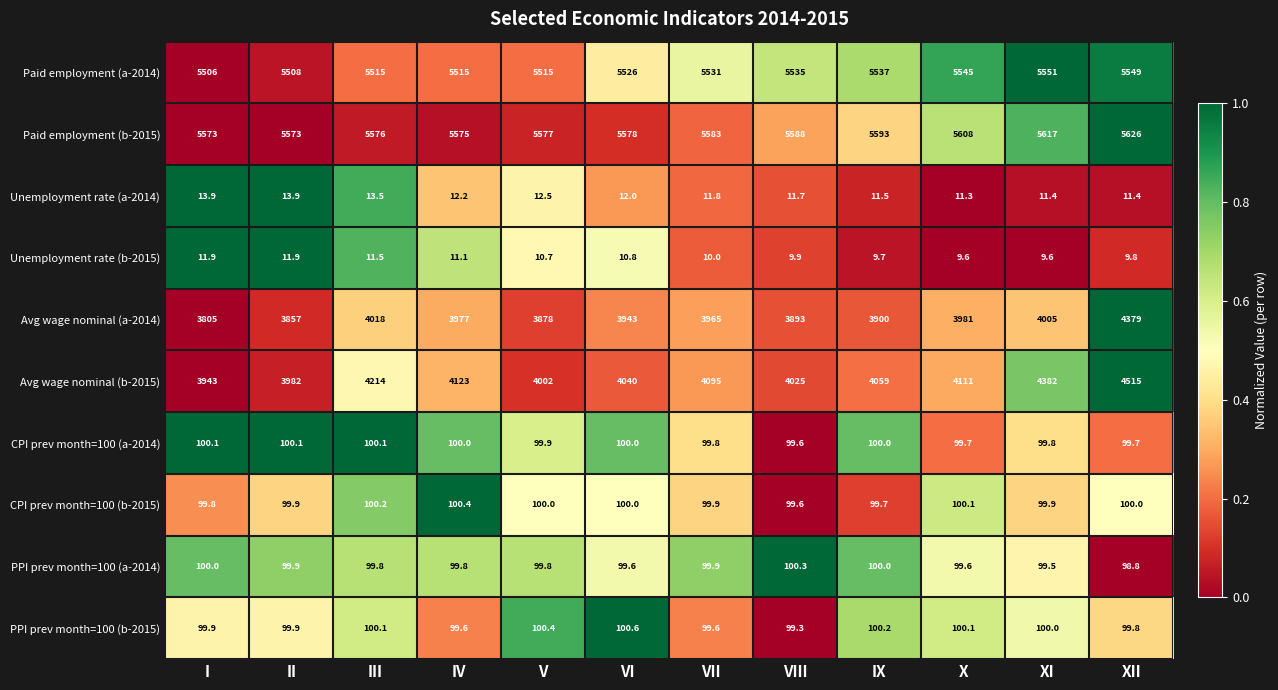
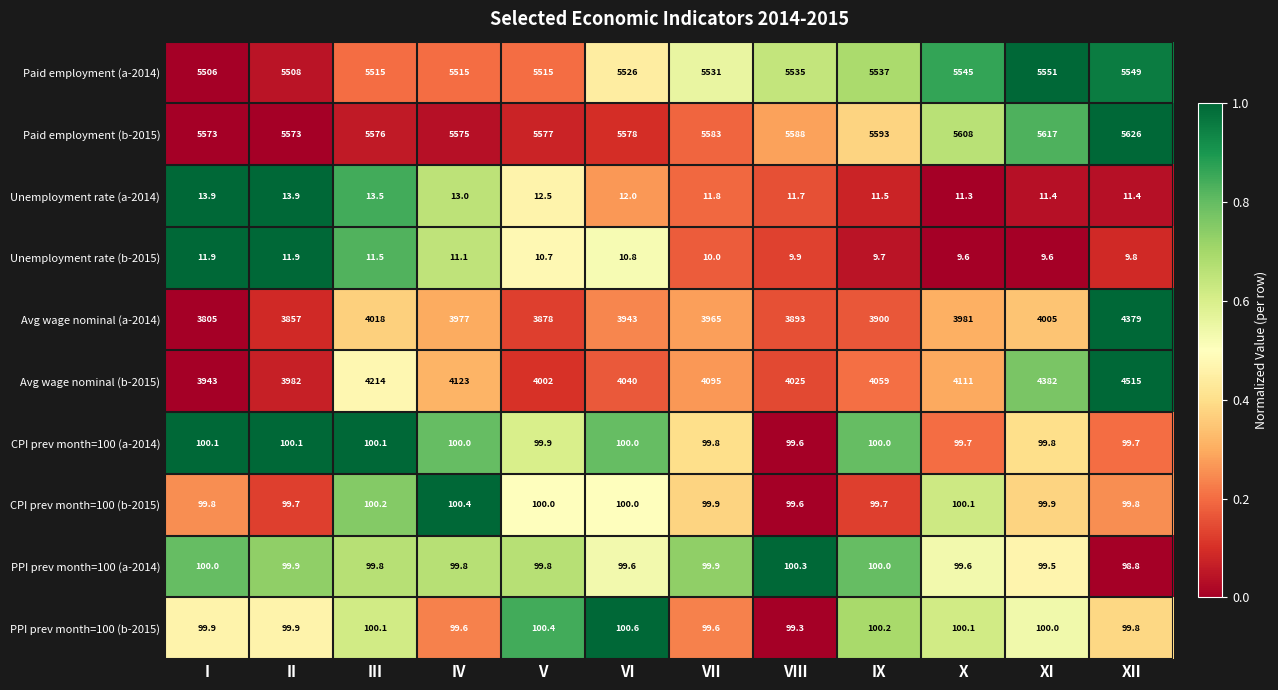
Unemployment rate (a-2014), IV: 12.2 -> 13.0
CPI prev month=100 (b-2015), II: 99.9 -> 99.7
CPI prev month=100 (b-2015), XII: 100.0 -> 99.8
